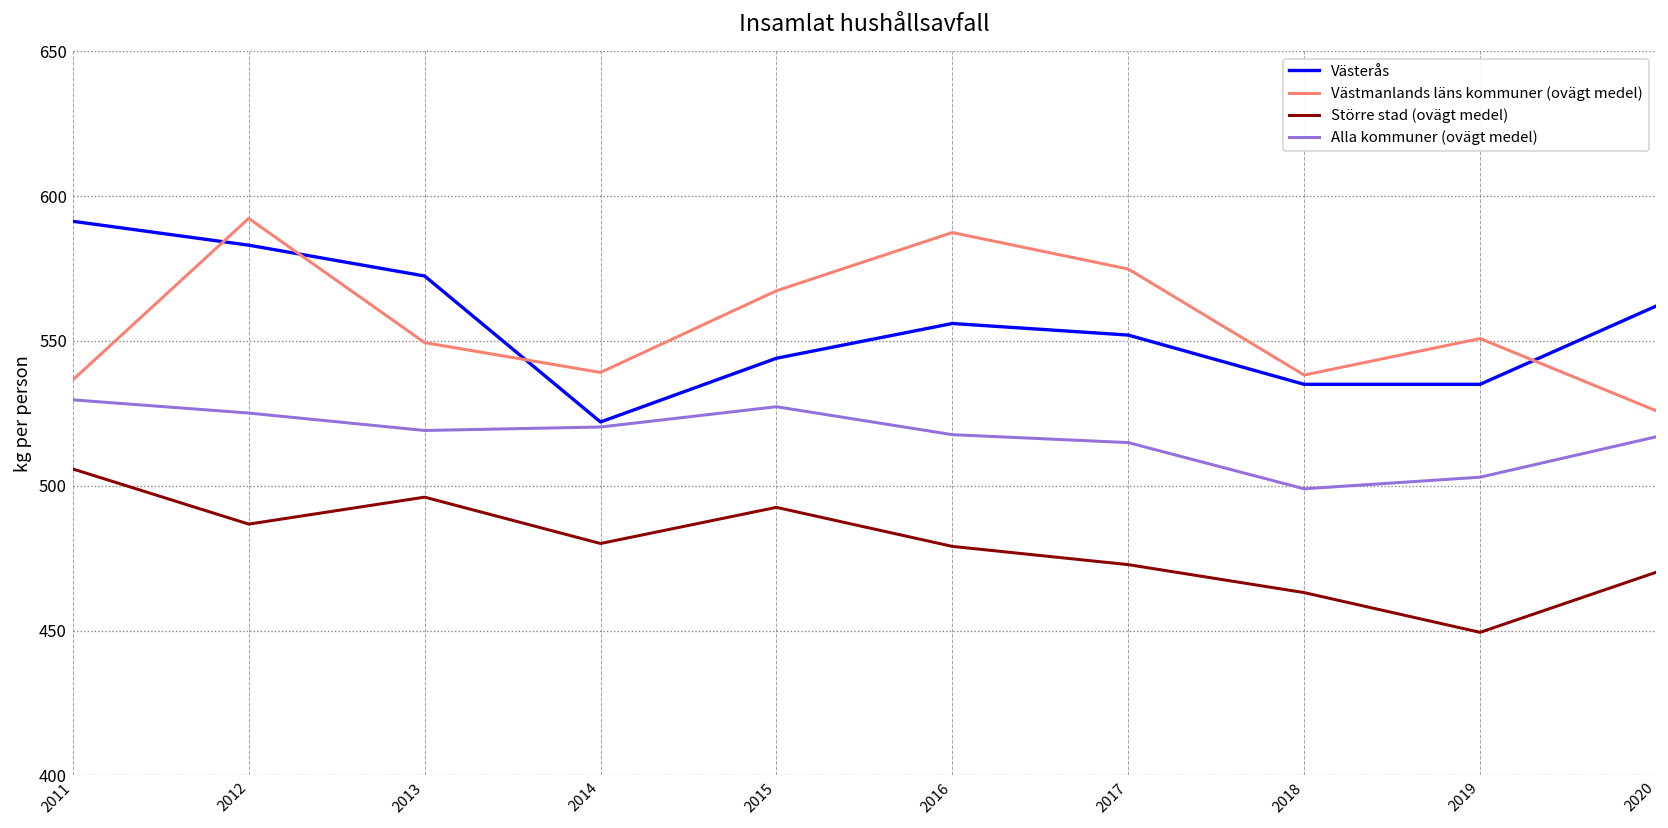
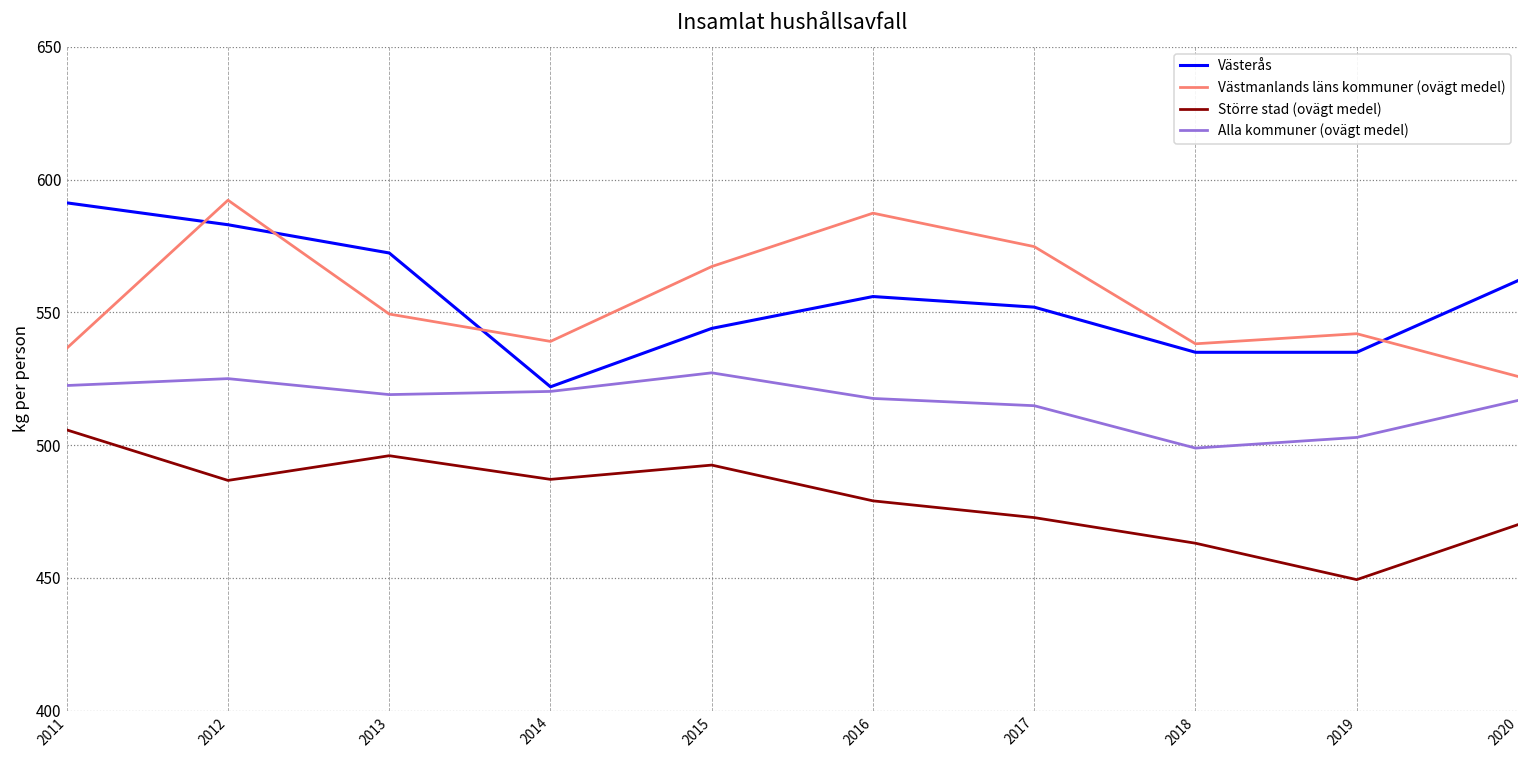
Alla kommuner (ovägt medel), 2011: 530 -> 522
Större stad (ovägt medel), 2014: 480 -> 487
Västmanlands läns kommuner (ovägt medel), 2019: 551 -> 542
